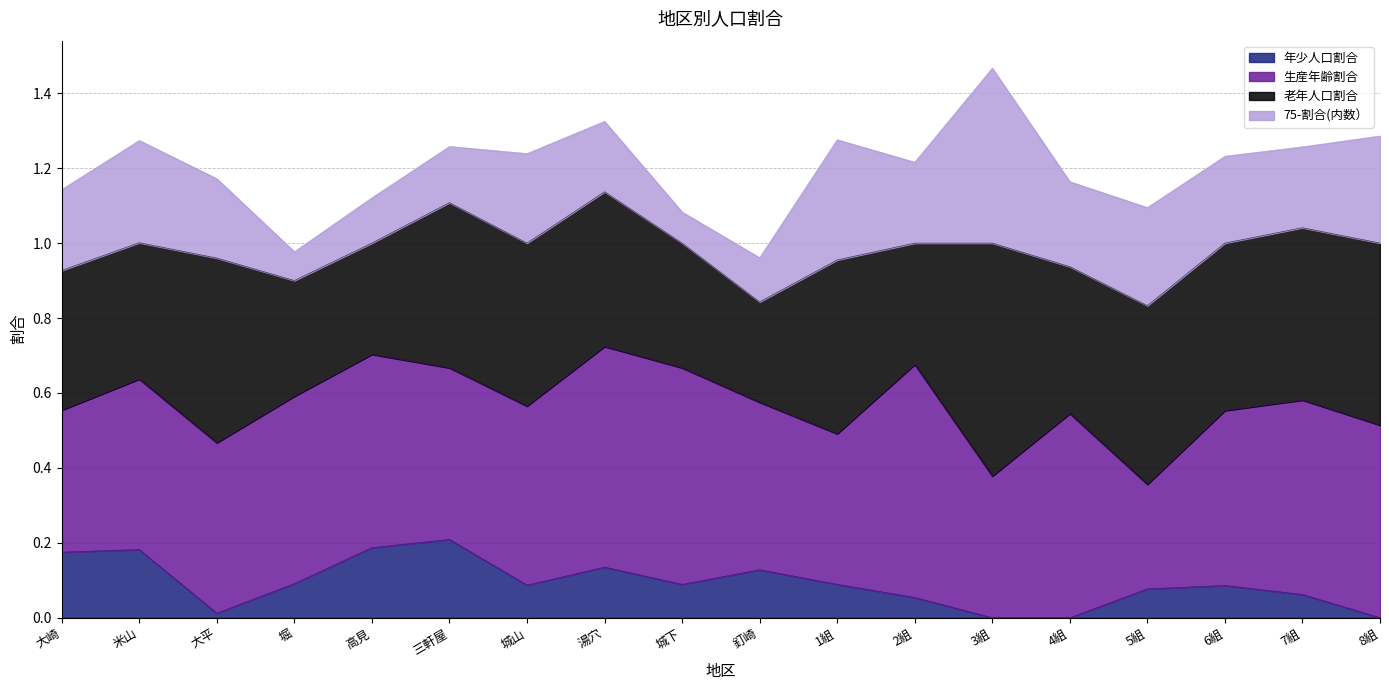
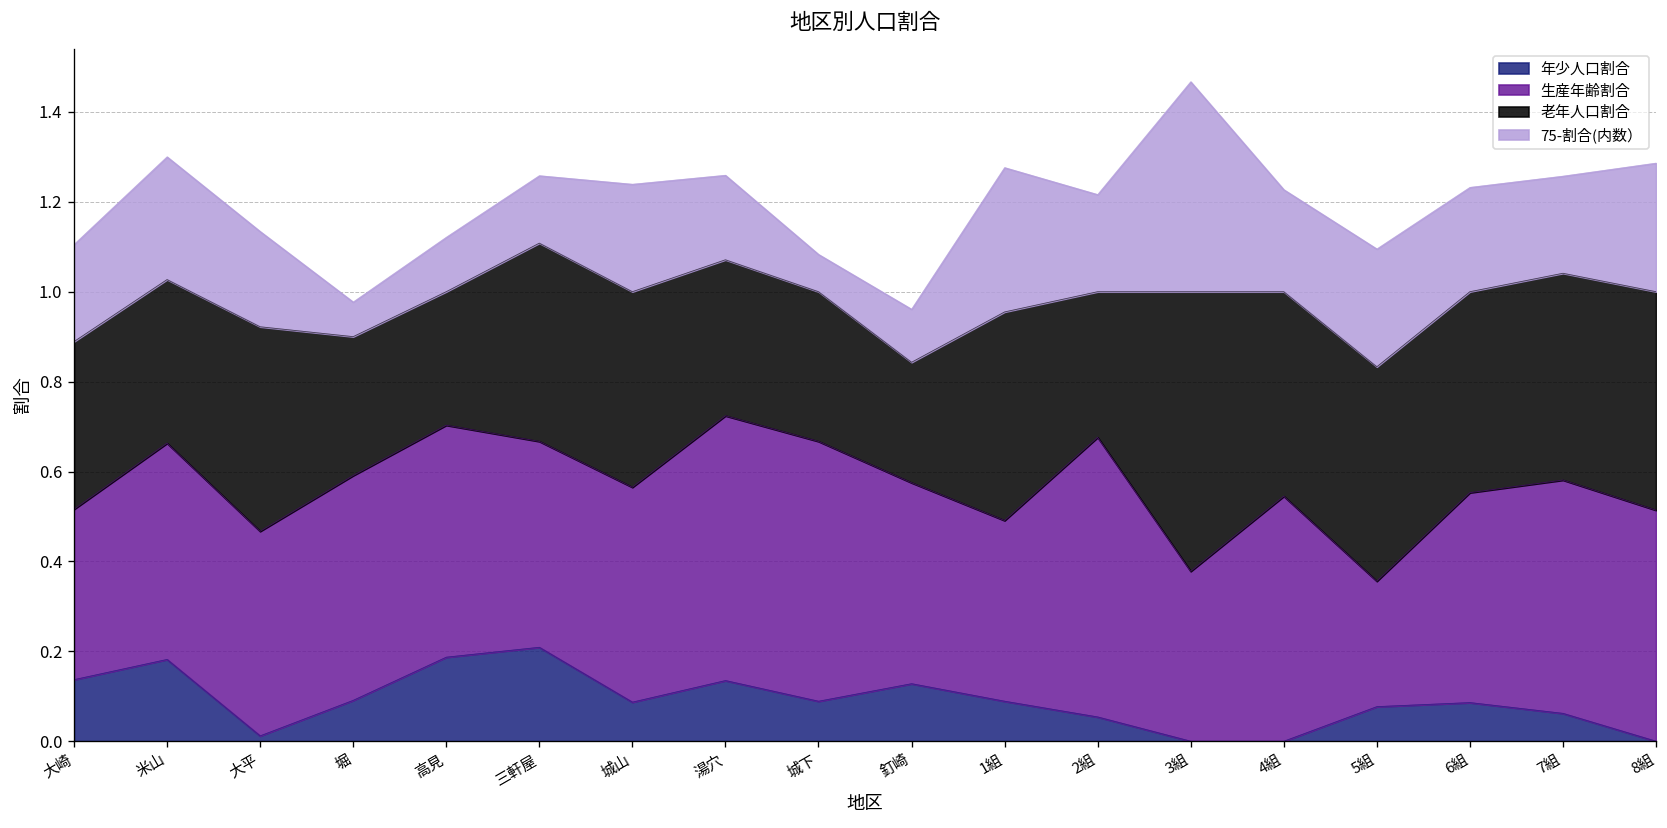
年少人口割合, 大崎: 0.18 -> 0.14
生産年齢割合, 米山: 0.46 -> 0.48
老年人口割合, 大平: 0.49 -> 0.46
老年人口割合, 湯穴: 0.41 -> 0.35
老年人口割合, 4組: 0.39 -> 0.45
